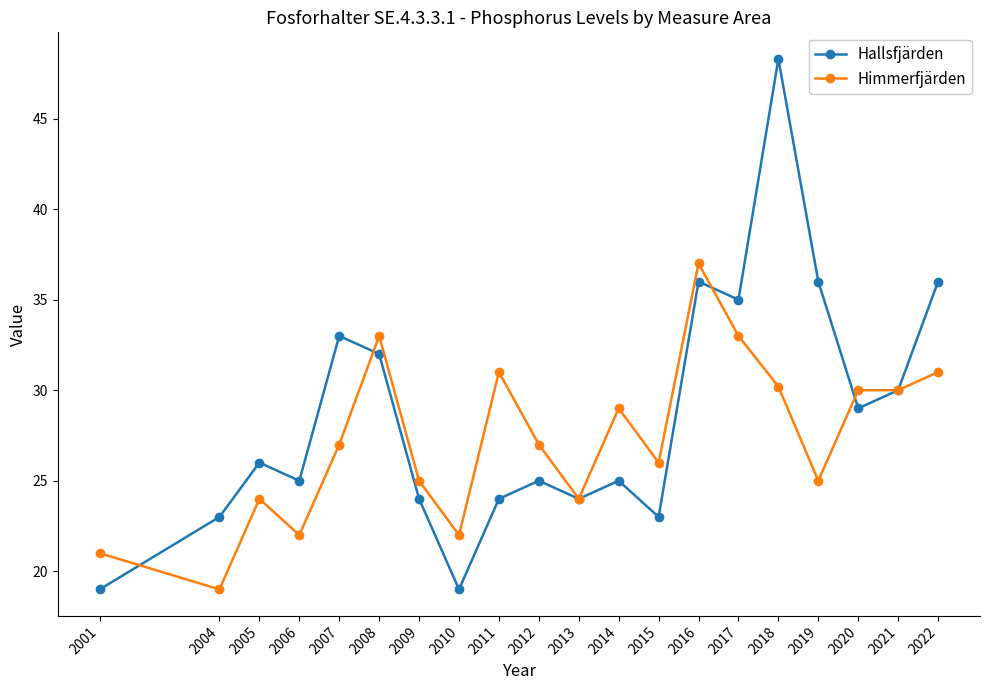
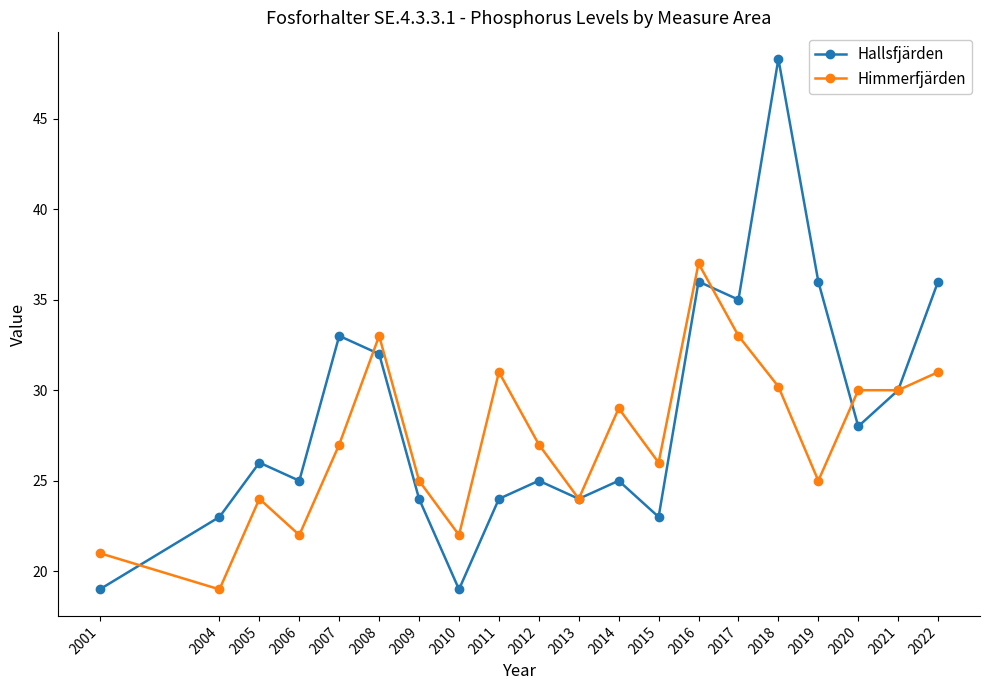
Hallsfjärden, 2020: 29 -> 28
